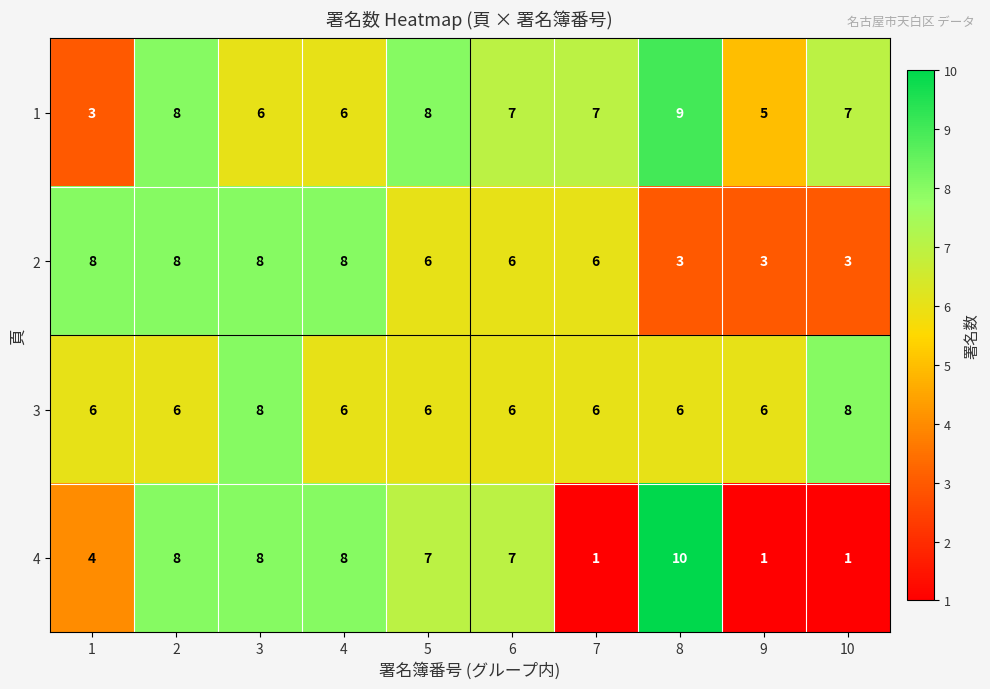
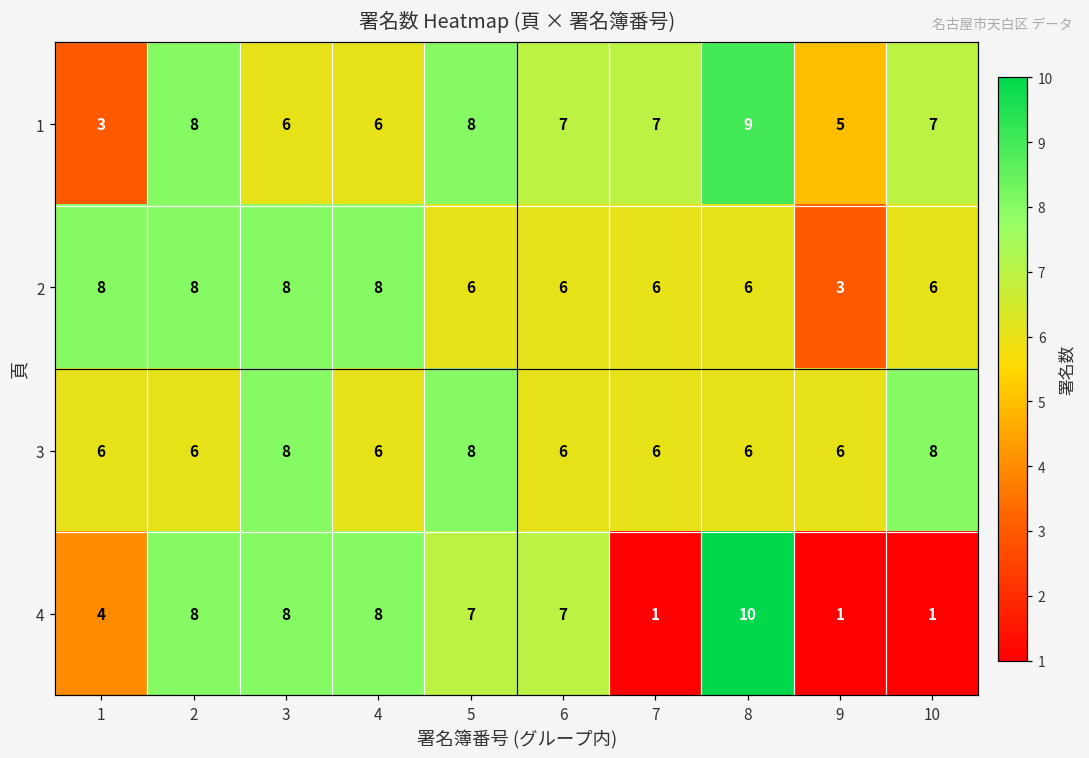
2, 8: 3 -> 6
2, 10: 3 -> 6
3, 5: 6 -> 8
